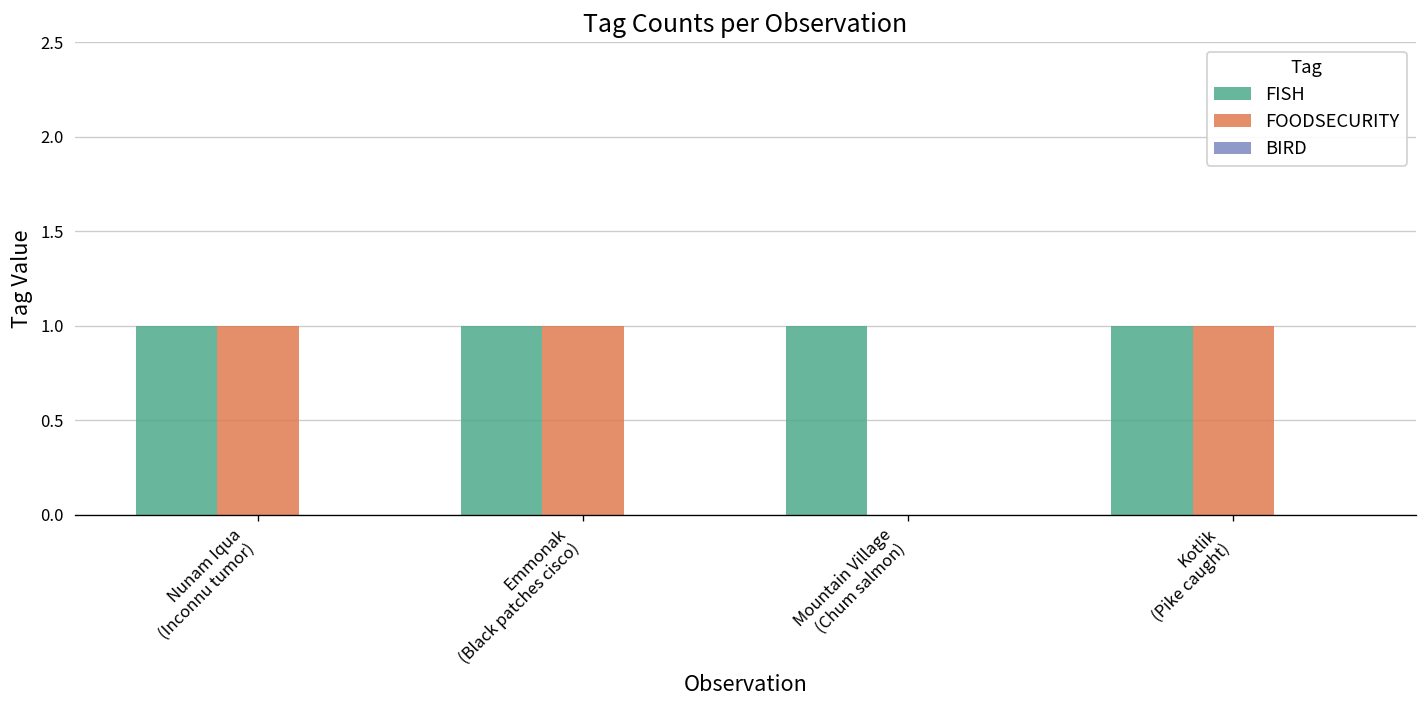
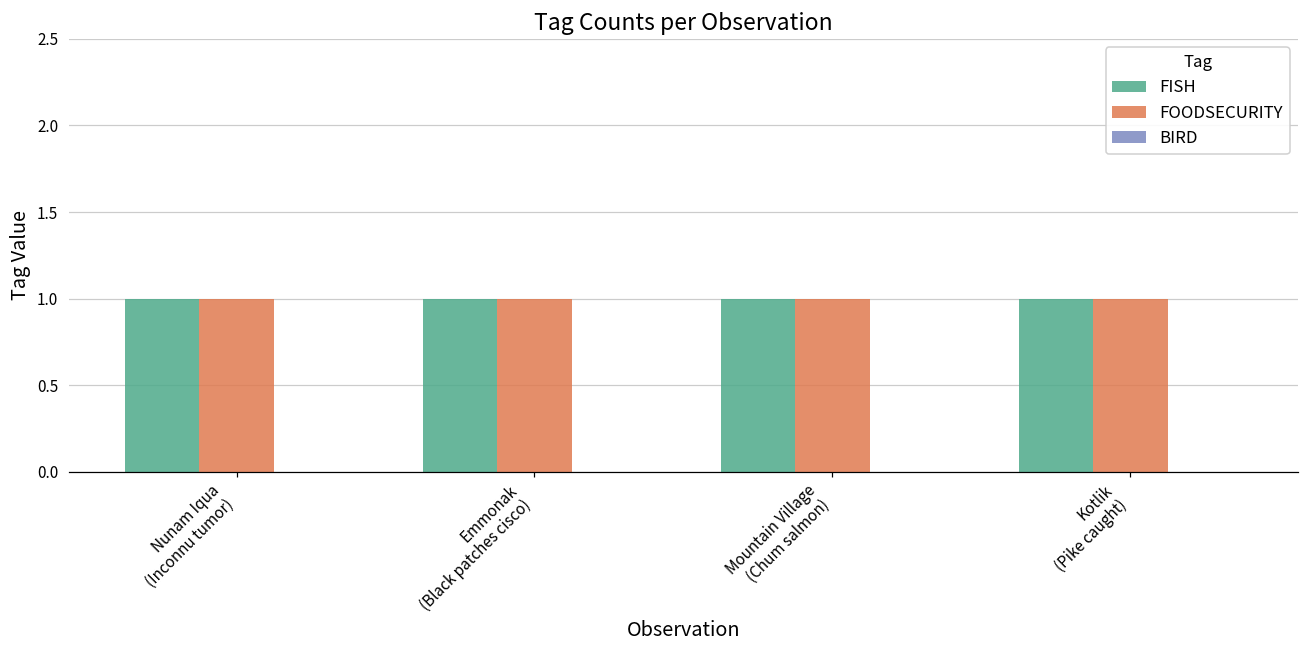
FOODSECURITY, Mountain Village (Chum salmon): 0 -> 1
